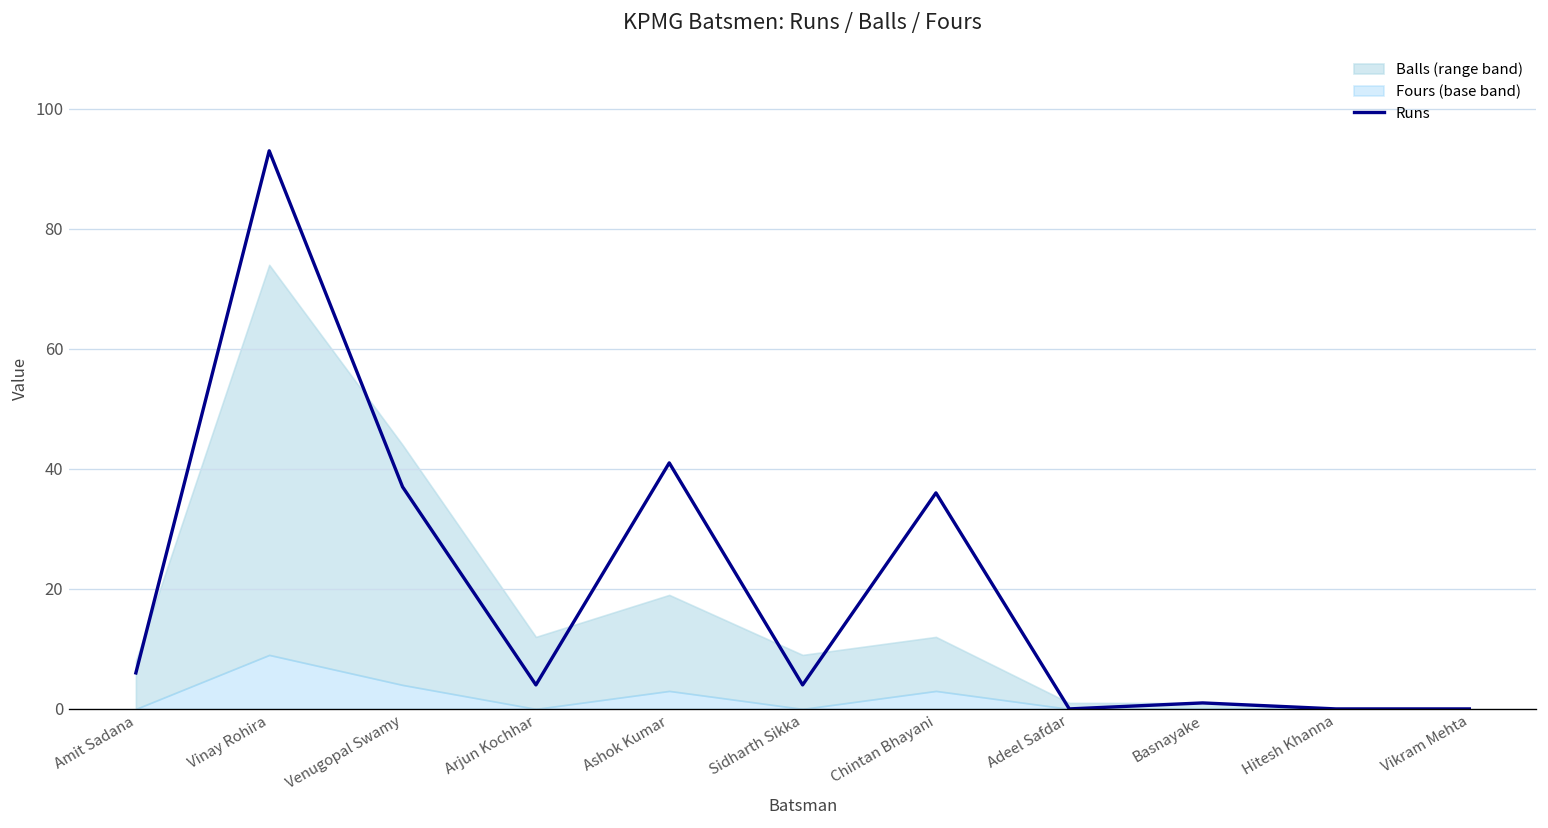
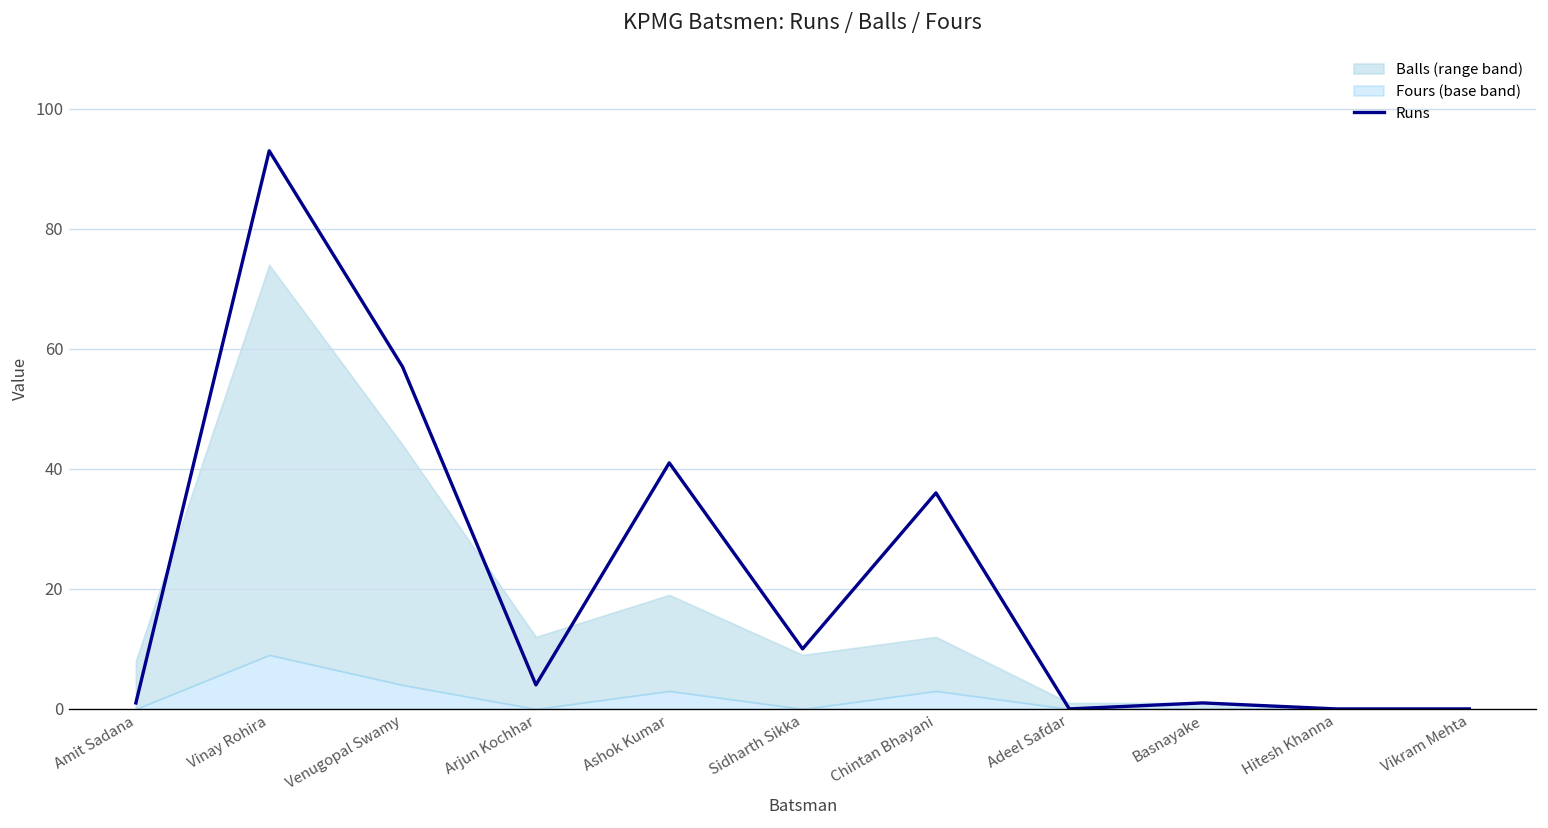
Runs, Amit Sadana: 6 -> 1
Runs, Venugopal Swamy: 37 -> 57
Runs, Sidharth Sikka: 4 -> 10
